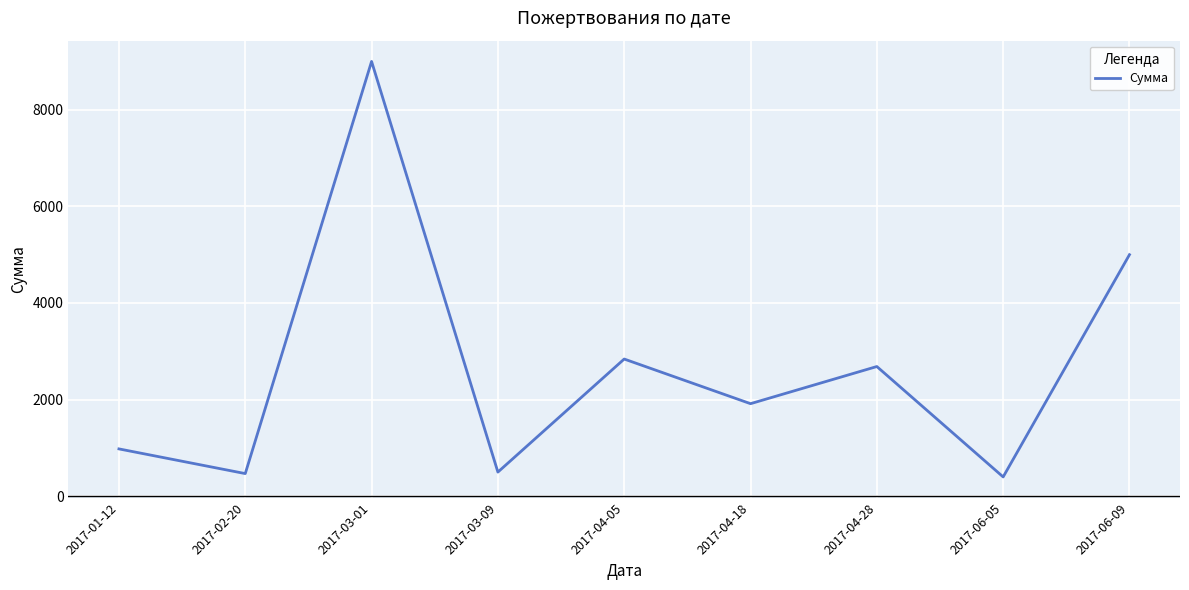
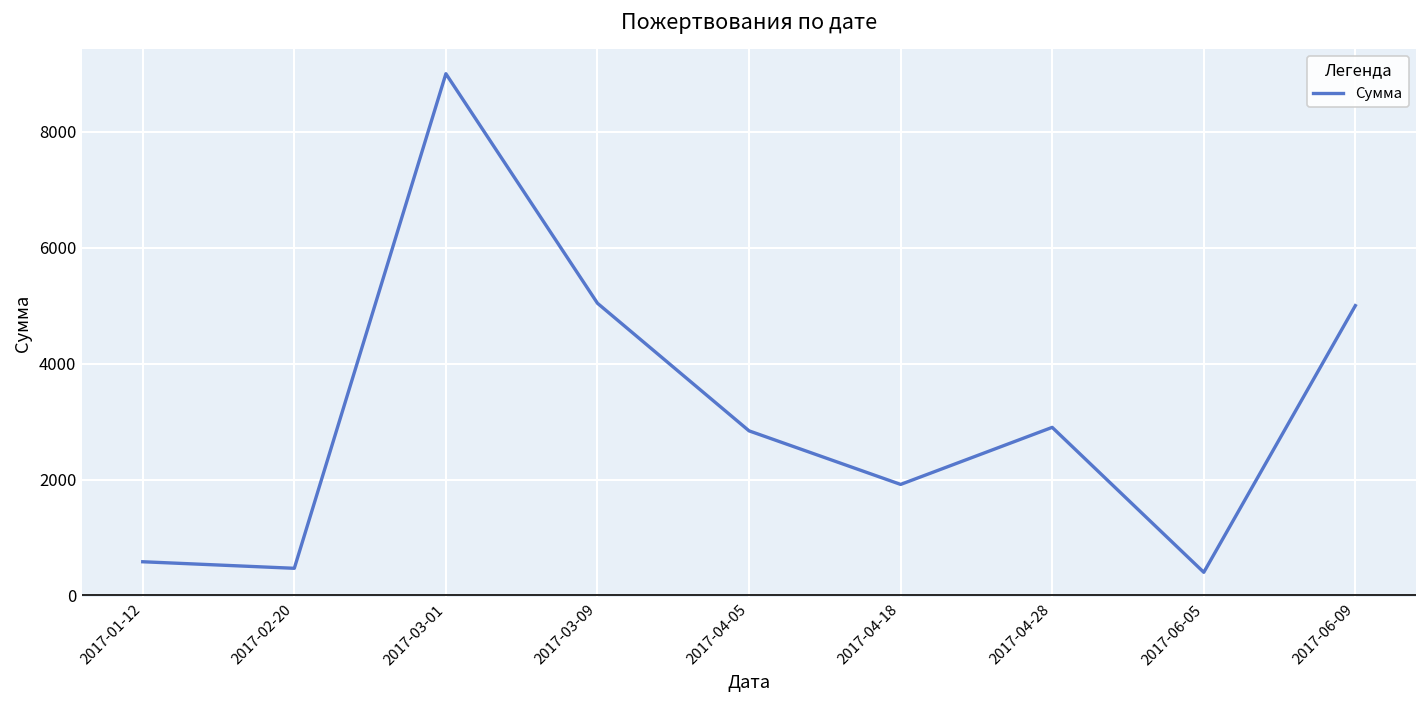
2017-01-12: 1000 -> 600
2017-03-09: 500 -> 5000
2017-04-28: 2700 -> 2900
